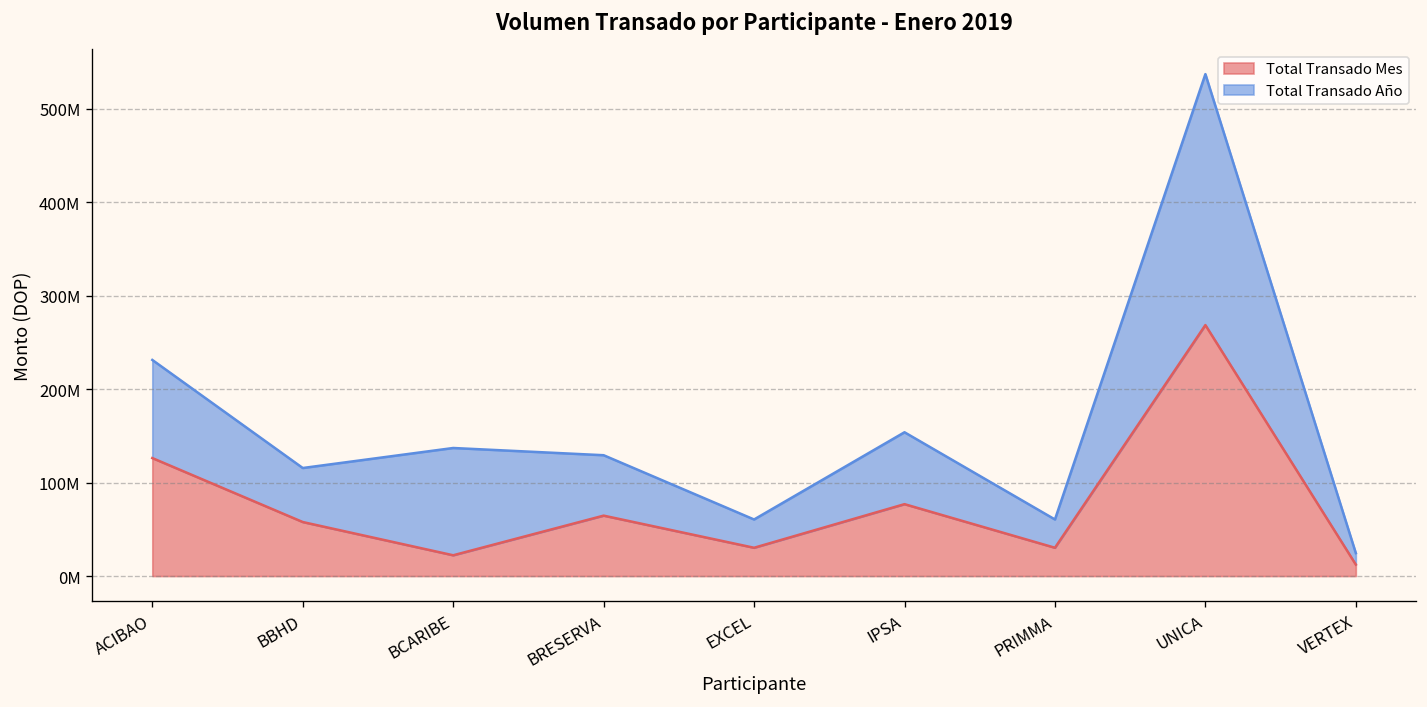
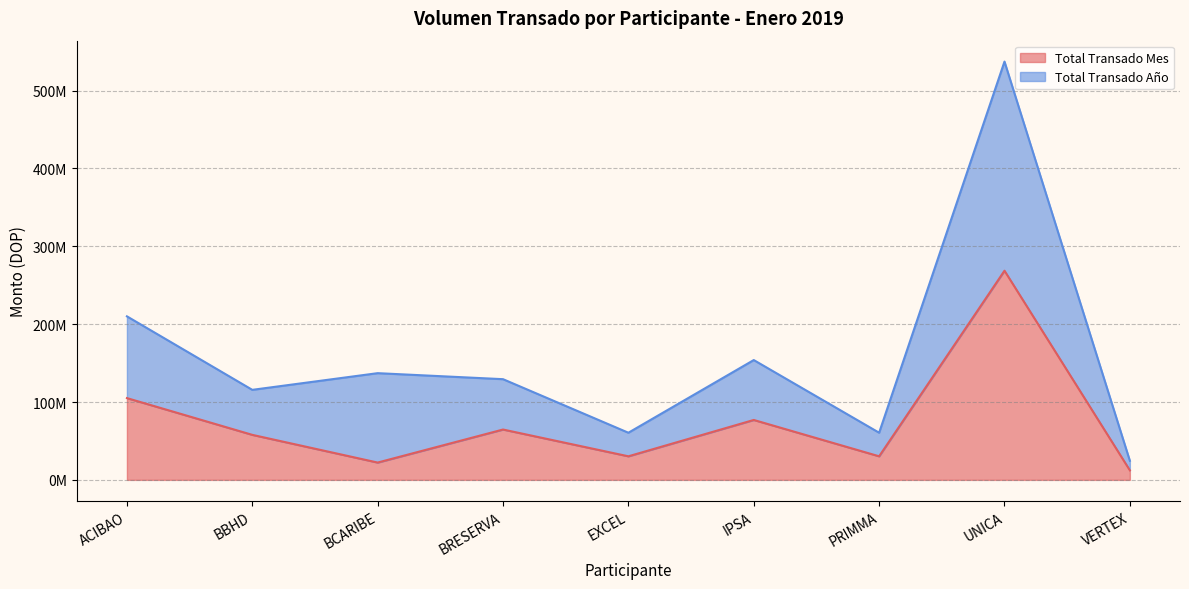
Total Transado Mes, ACIBAO: 130000000 -> 110000000
